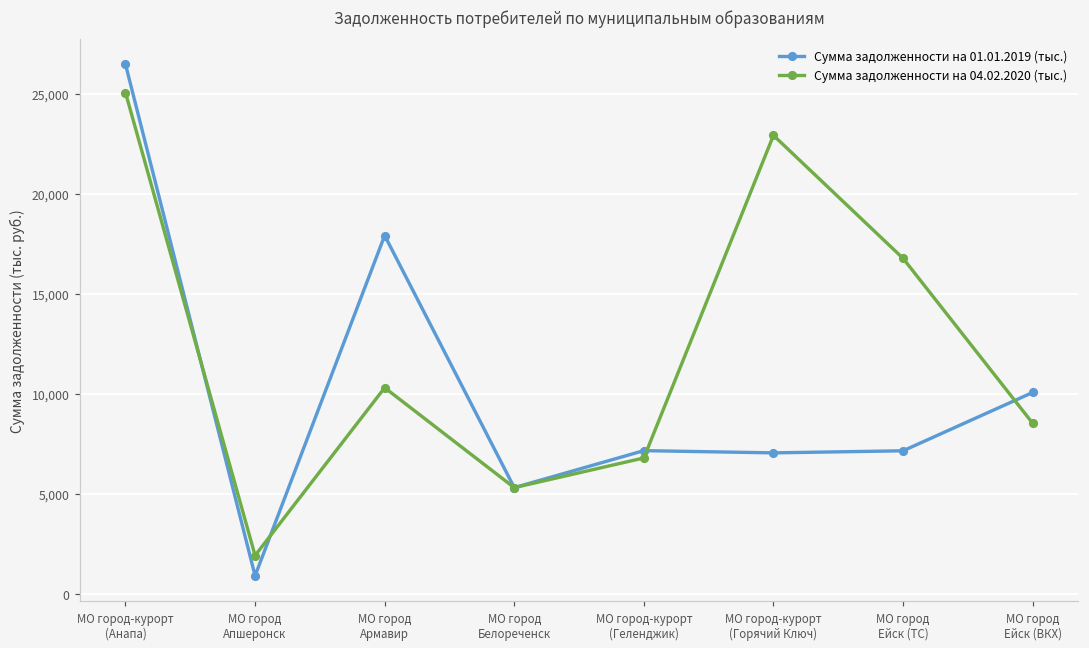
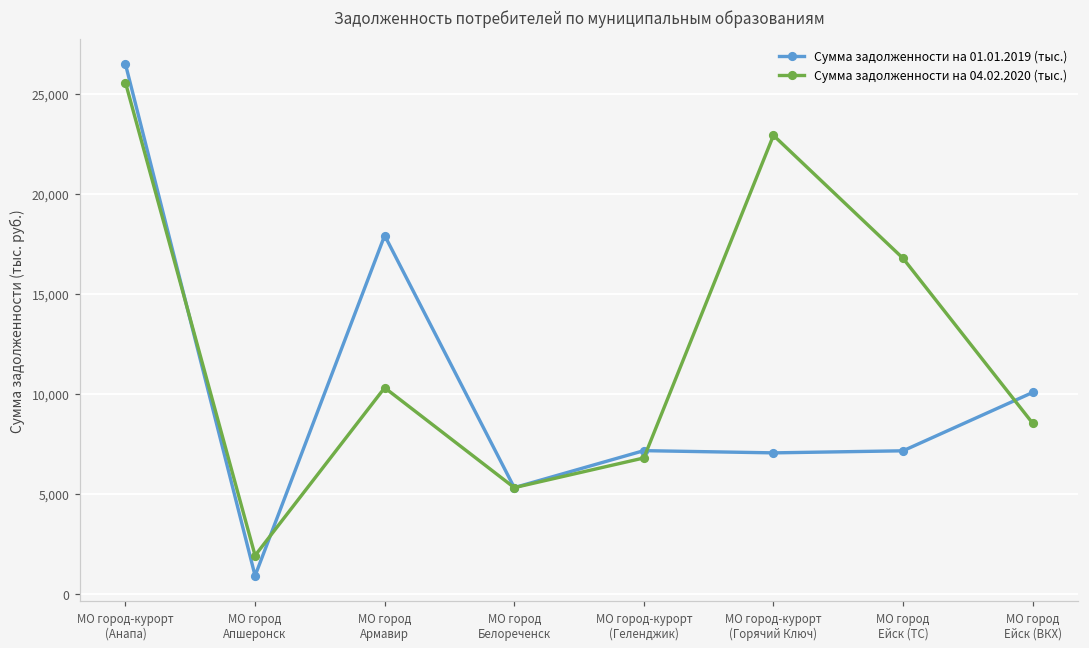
Сумма задолженности на 04.02.2020 (тыс.), МО город-курорт (Анапа): 25,100 -> 25,600
